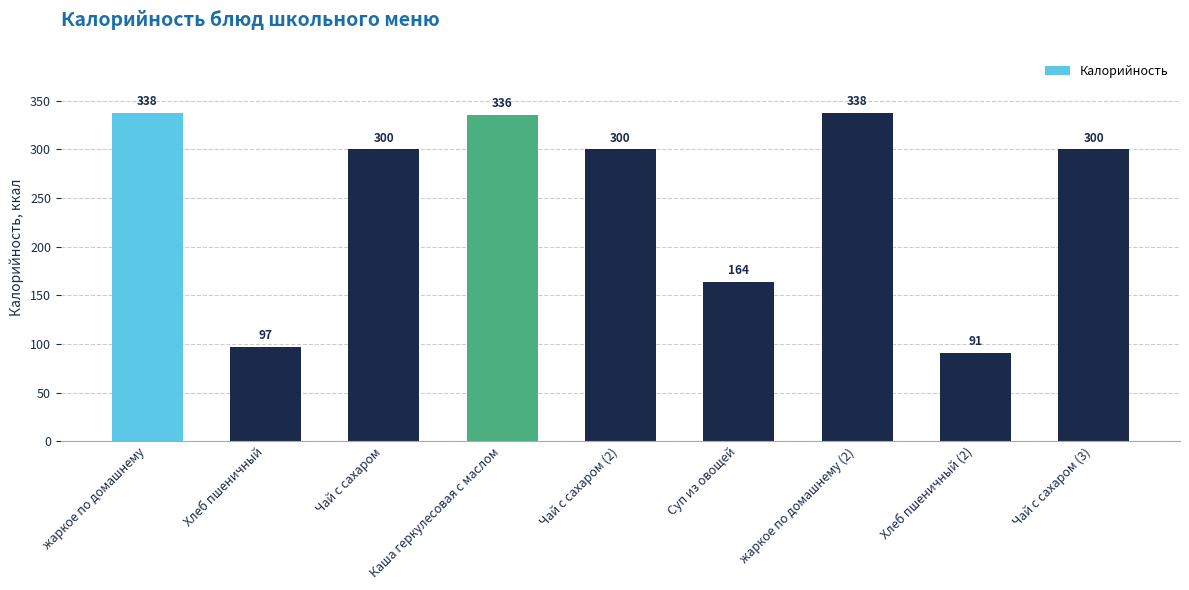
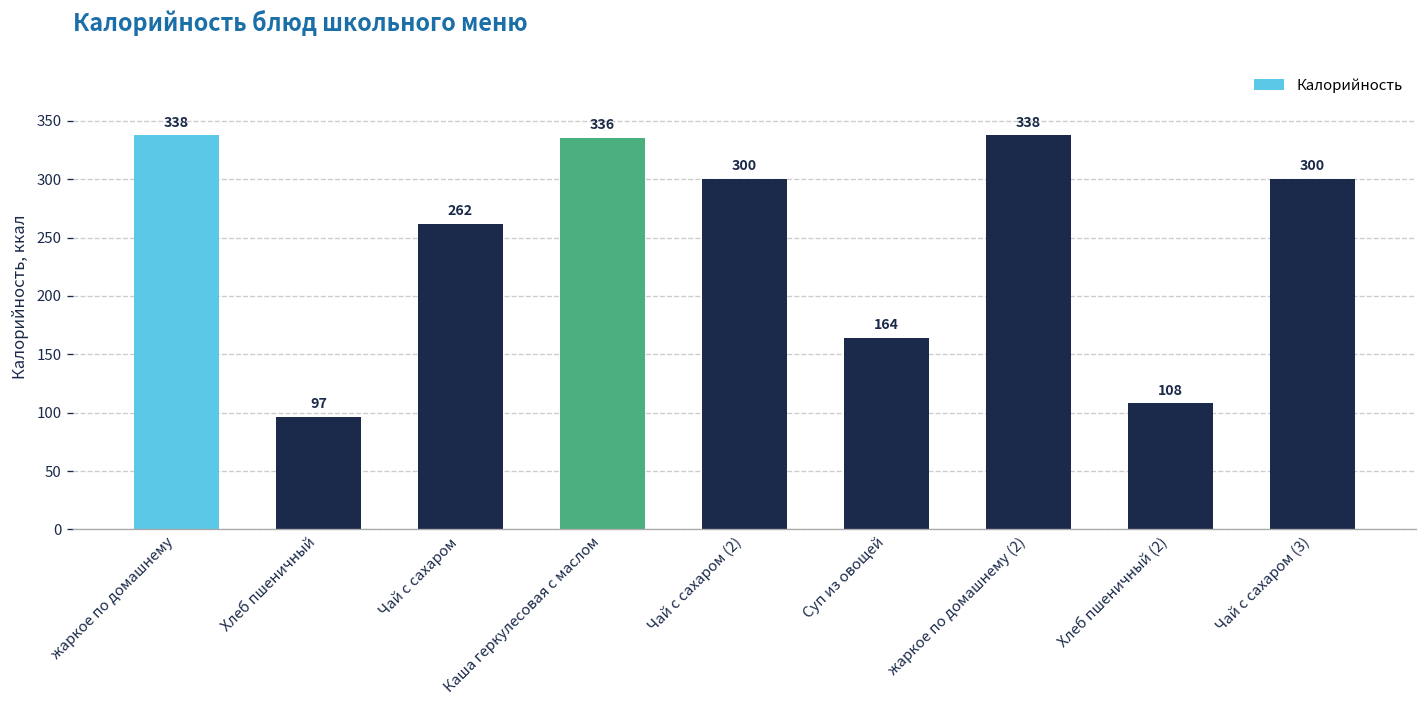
Чай с сахаром: 300 -> 262
Хлеб пшеничный (2): 91 -> 108
